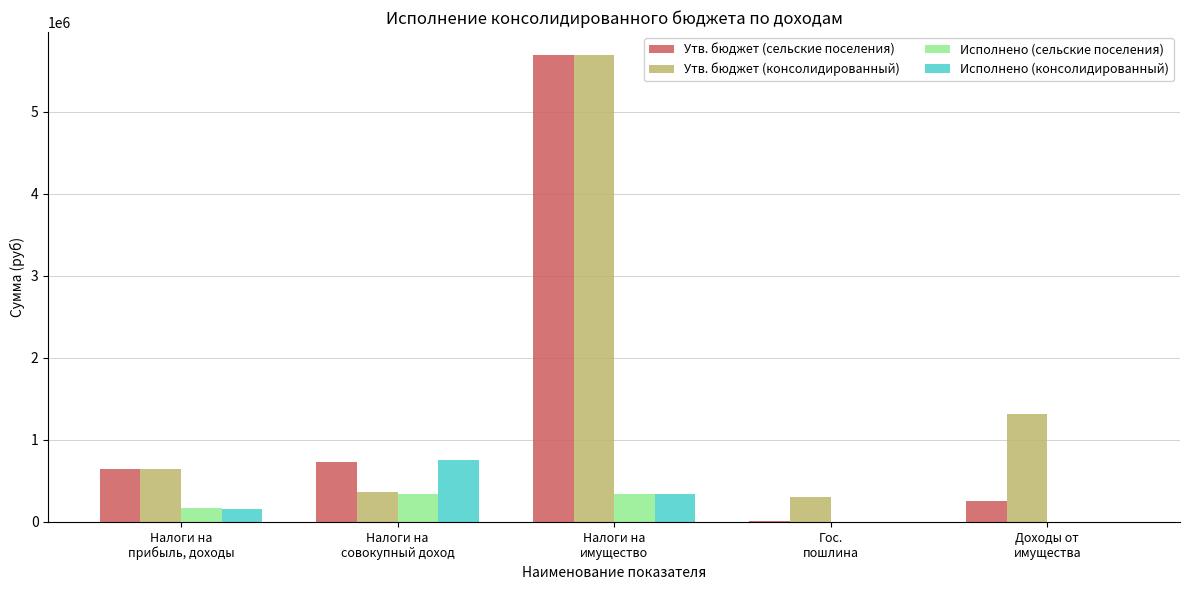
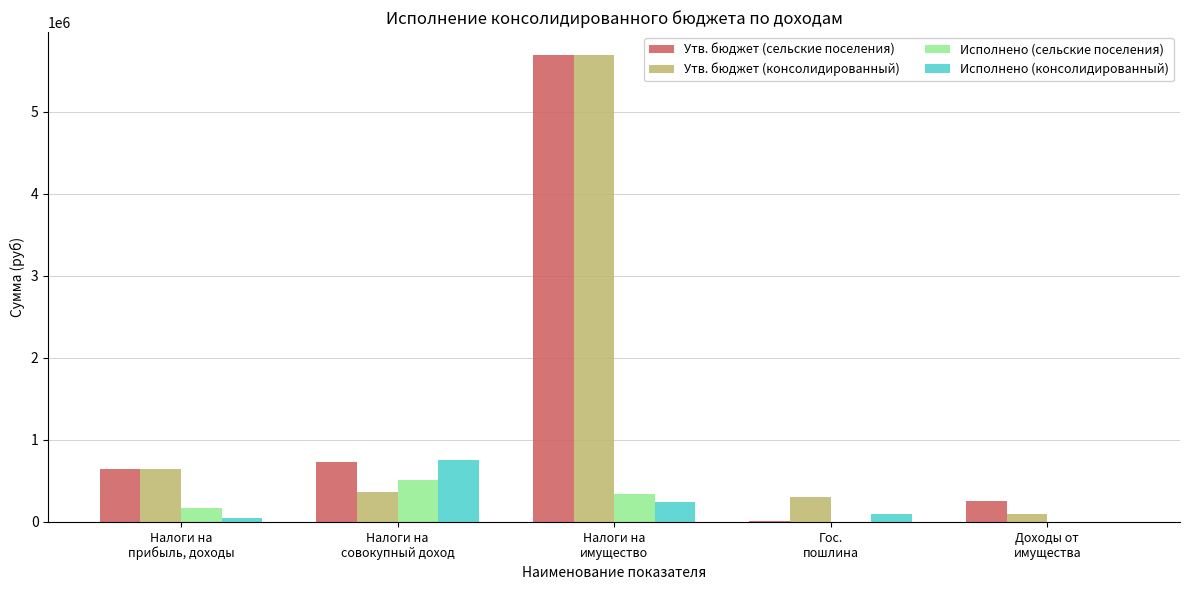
Исполнено (консолидированный), Налоги на прибыль, доходы: 200000 -> 100000
Исполнено (сельские поселения), Налоги на совокупный доход: 300000 -> 500000
Исполнено (консолидированный), Налоги на имущество: 300000 -> 200000
Исполнено (консолидированный), Гос. пошлина: 0 -> 100000
Утв. бюджет (консолидированный), Доходы от имущества: 1300000 -> 100000
